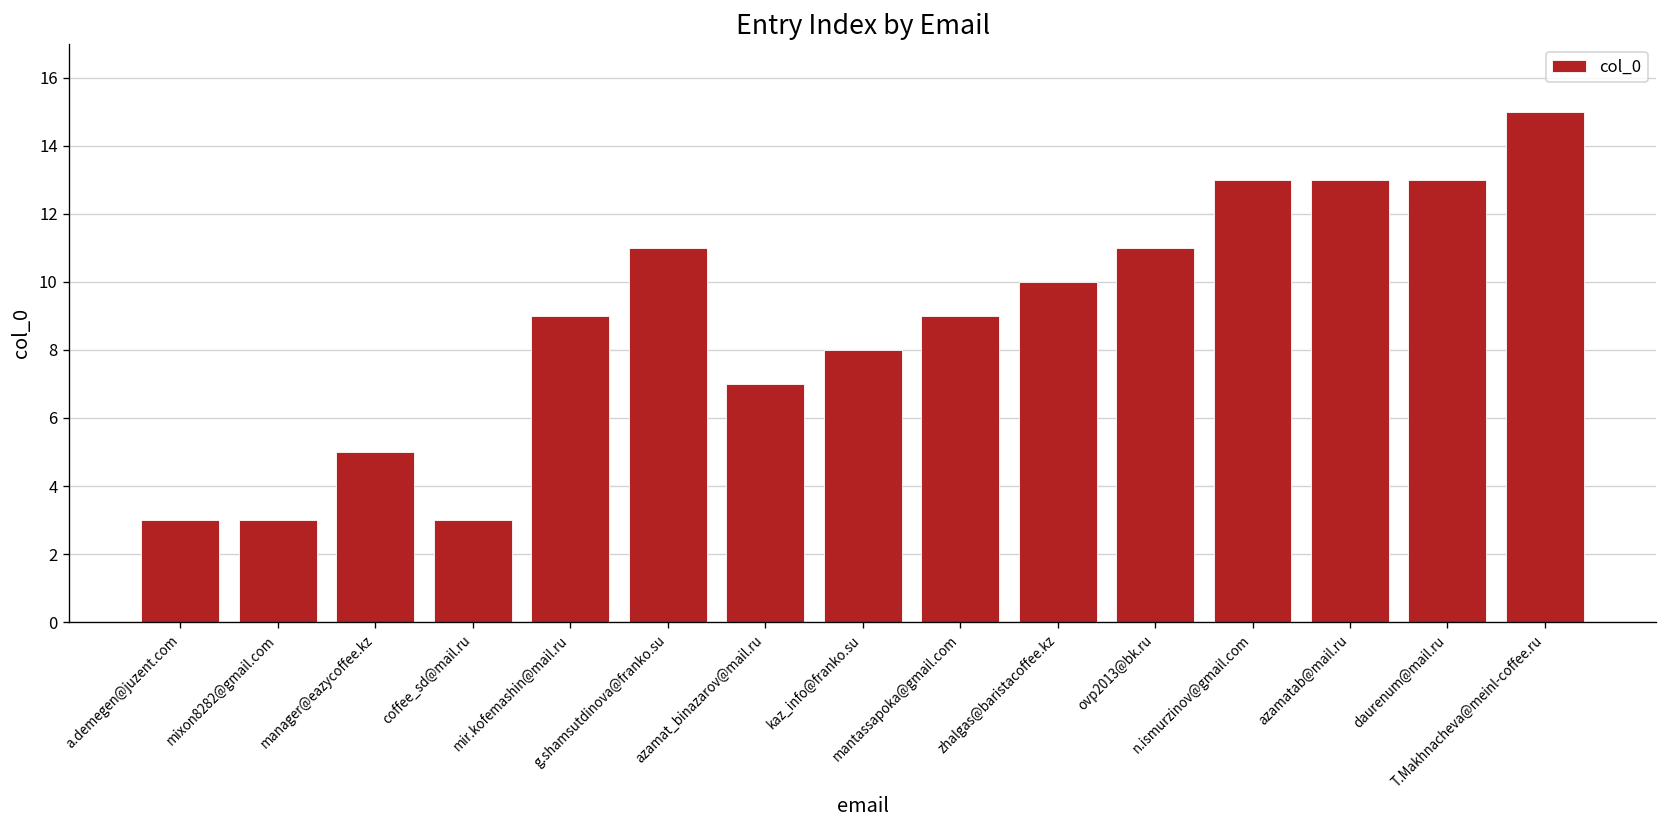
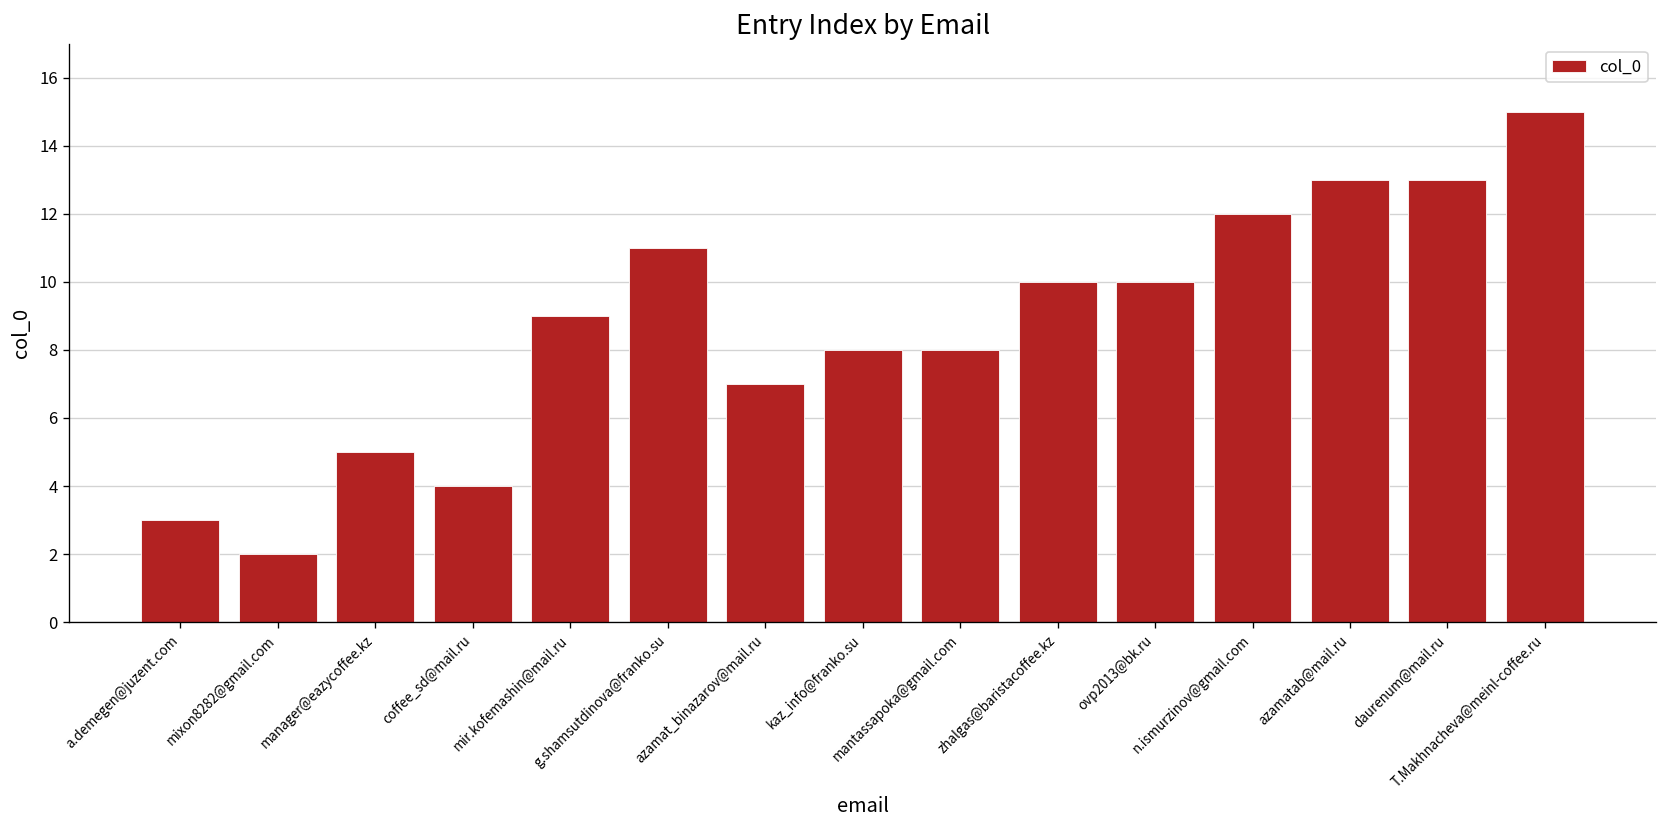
mixon8282@gmail.com: 3 -> 2
coffee_sd@mail.ru: 3 -> 4
mantassapoka@gmail.com: 9 -> 8
ovp2013@bk.ru: 11 -> 10
n.ismurzinov@gmail.com: 13 -> 12
